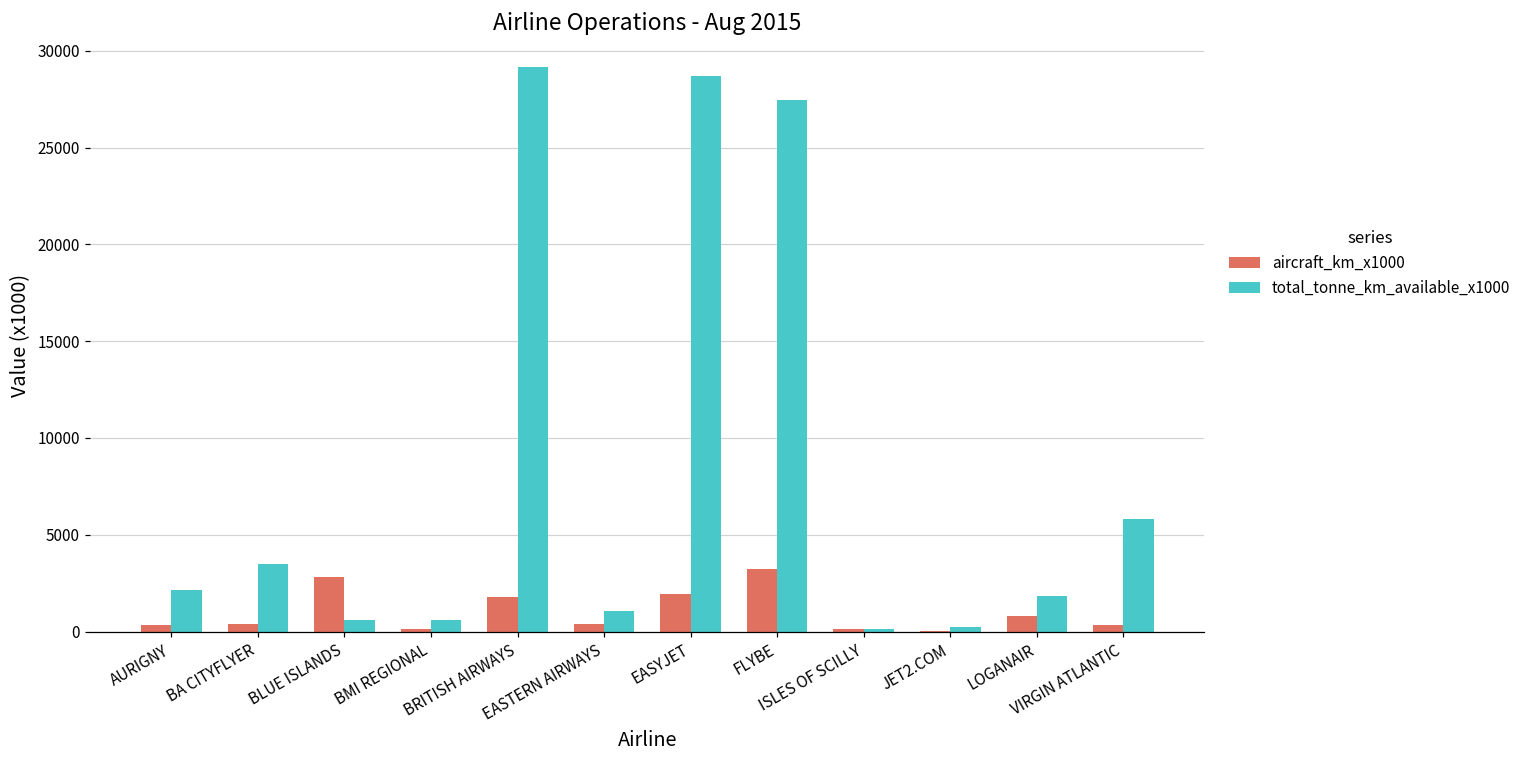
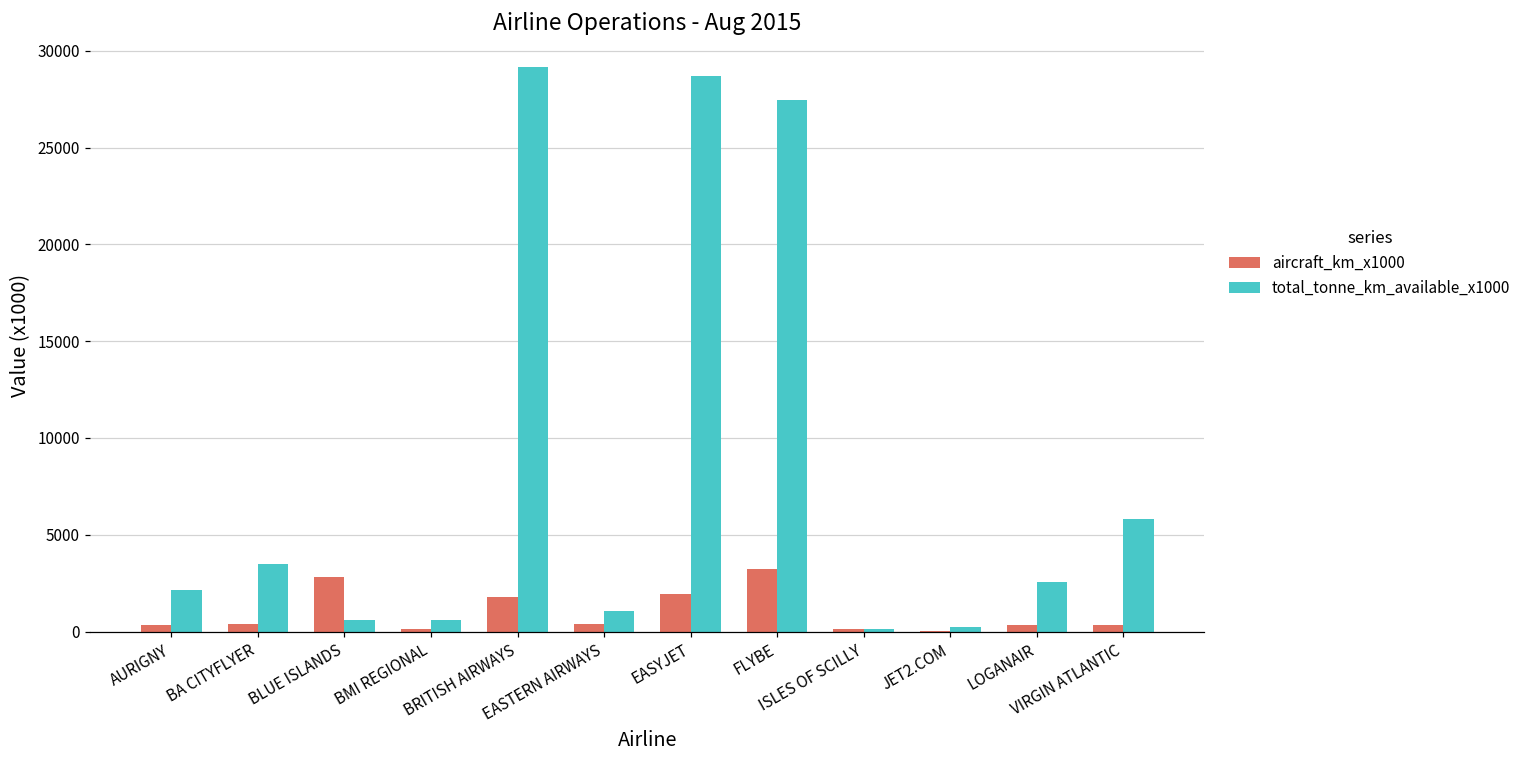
aircraft_km_x1000, LOGANAIR: 800 -> 300
total_tonne_km_available_x1000, LOGANAIR: 1800 -> 2600
